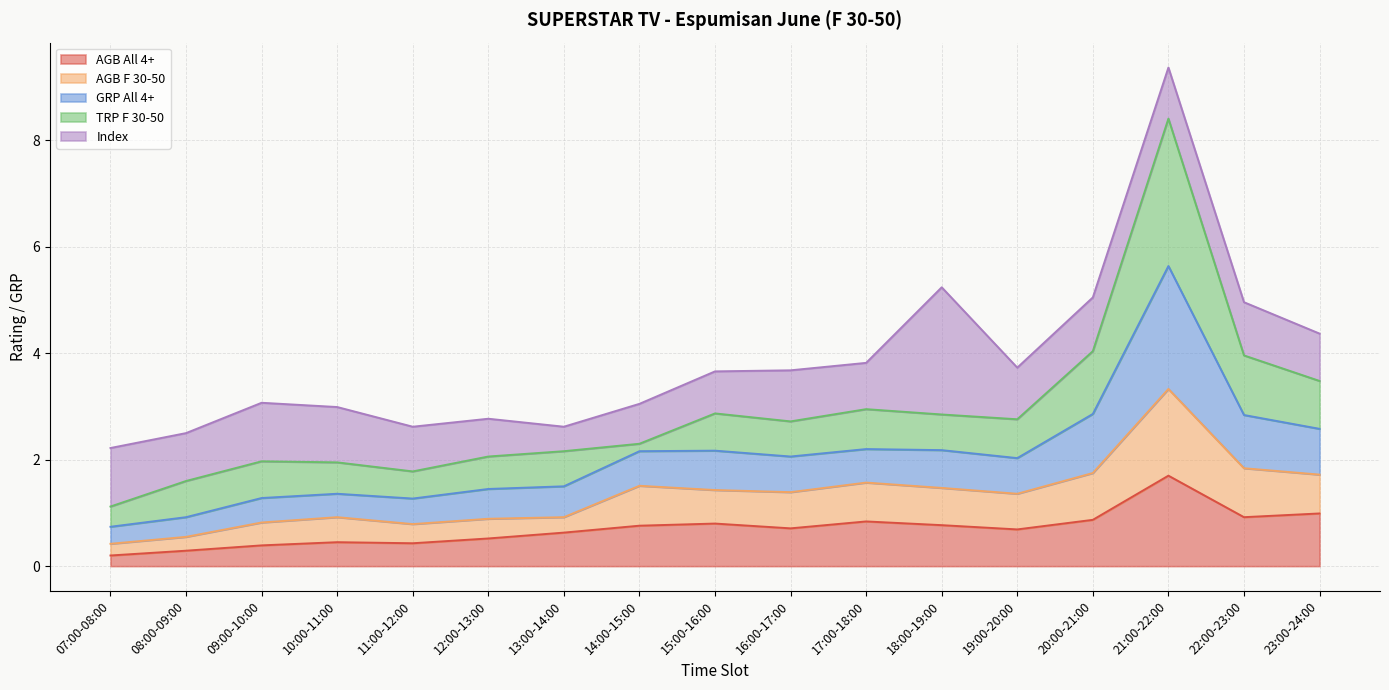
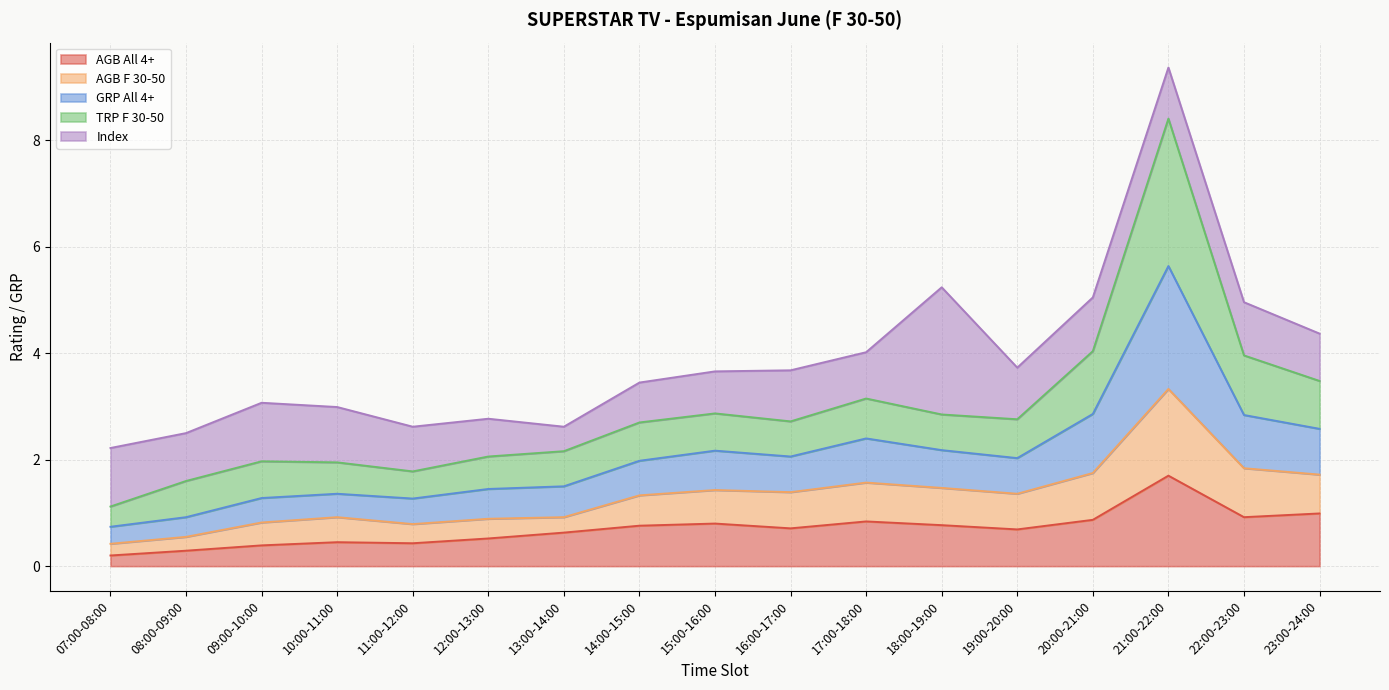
AGB F 30-50, 14:00-15:00: 0.8 -> 0.6
TRP F 30-50, 14:00-15:00: 0.1 -> 0.7
GRP All 4+, 17:00-18:00: 0.6 -> 0.8
